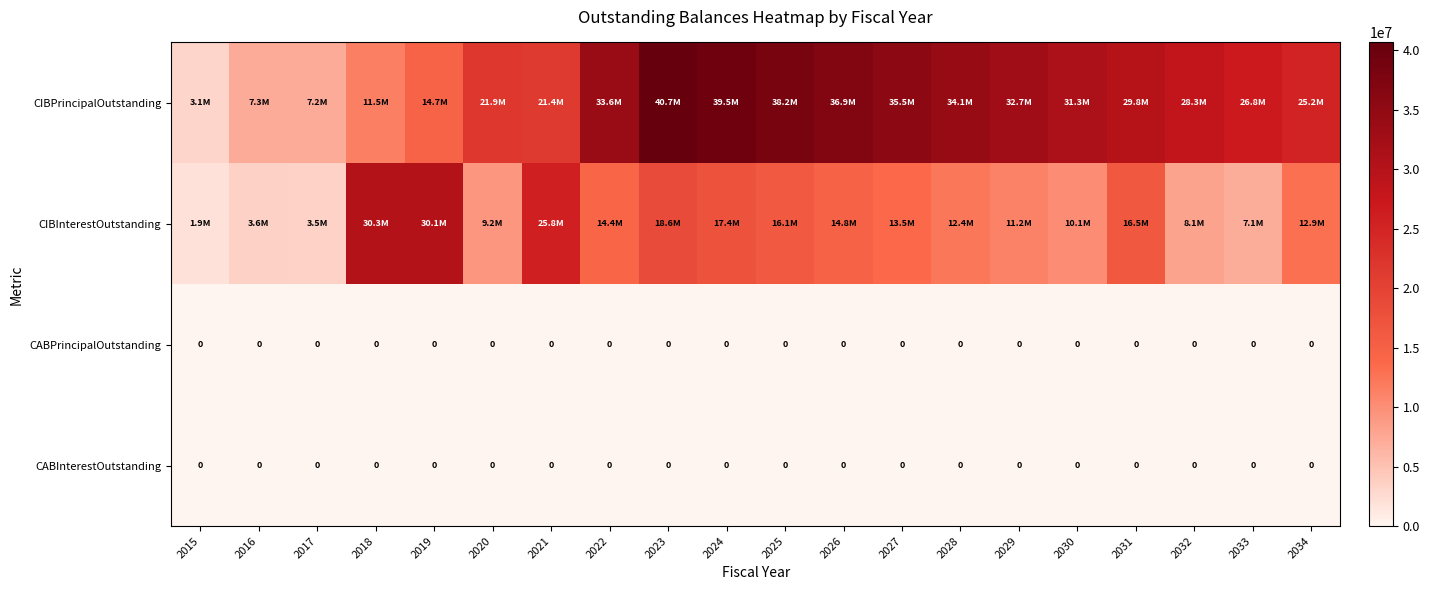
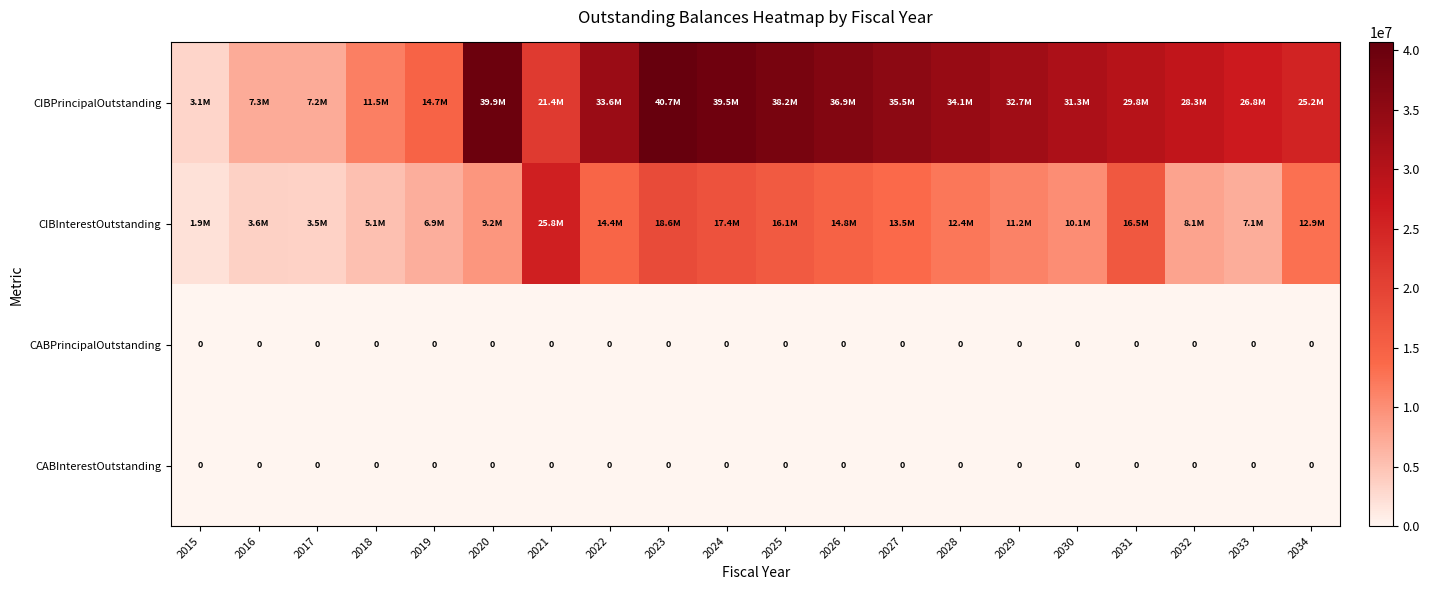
CIBPrincipalOutstanding, 2020: 21.9M -> 39.9M
CIBInterestOutstanding, 2018: 30.3M -> 5.1M
CIBInterestOutstanding, 2019: 30.1M -> 6.9M
